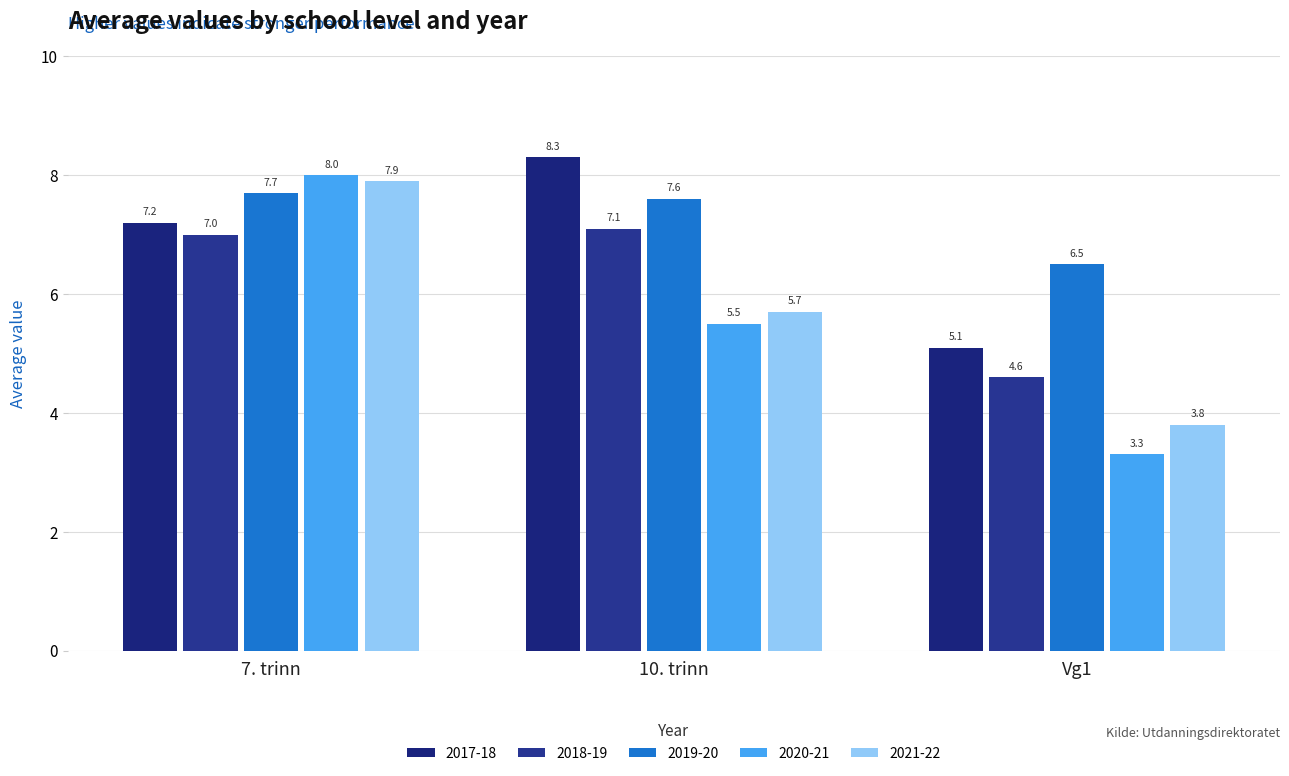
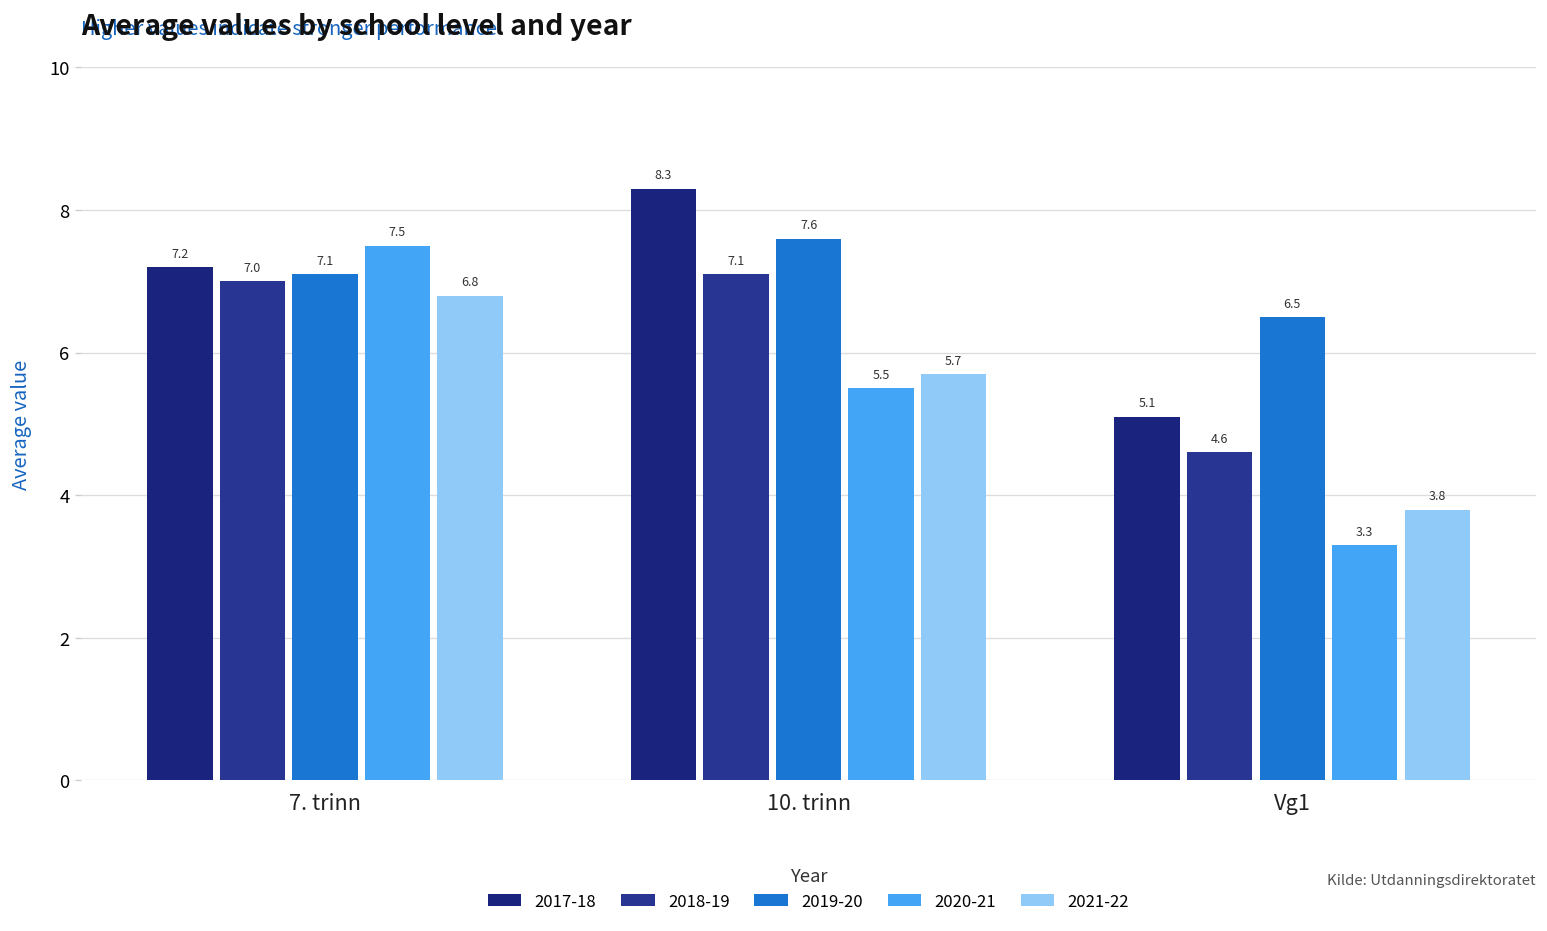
2019-20, 7. trinn: 7.7 -> 7.1
2020-21, 7. trinn: 8.0 -> 7.5
2021-22, 7. trinn: 7.9 -> 6.8
